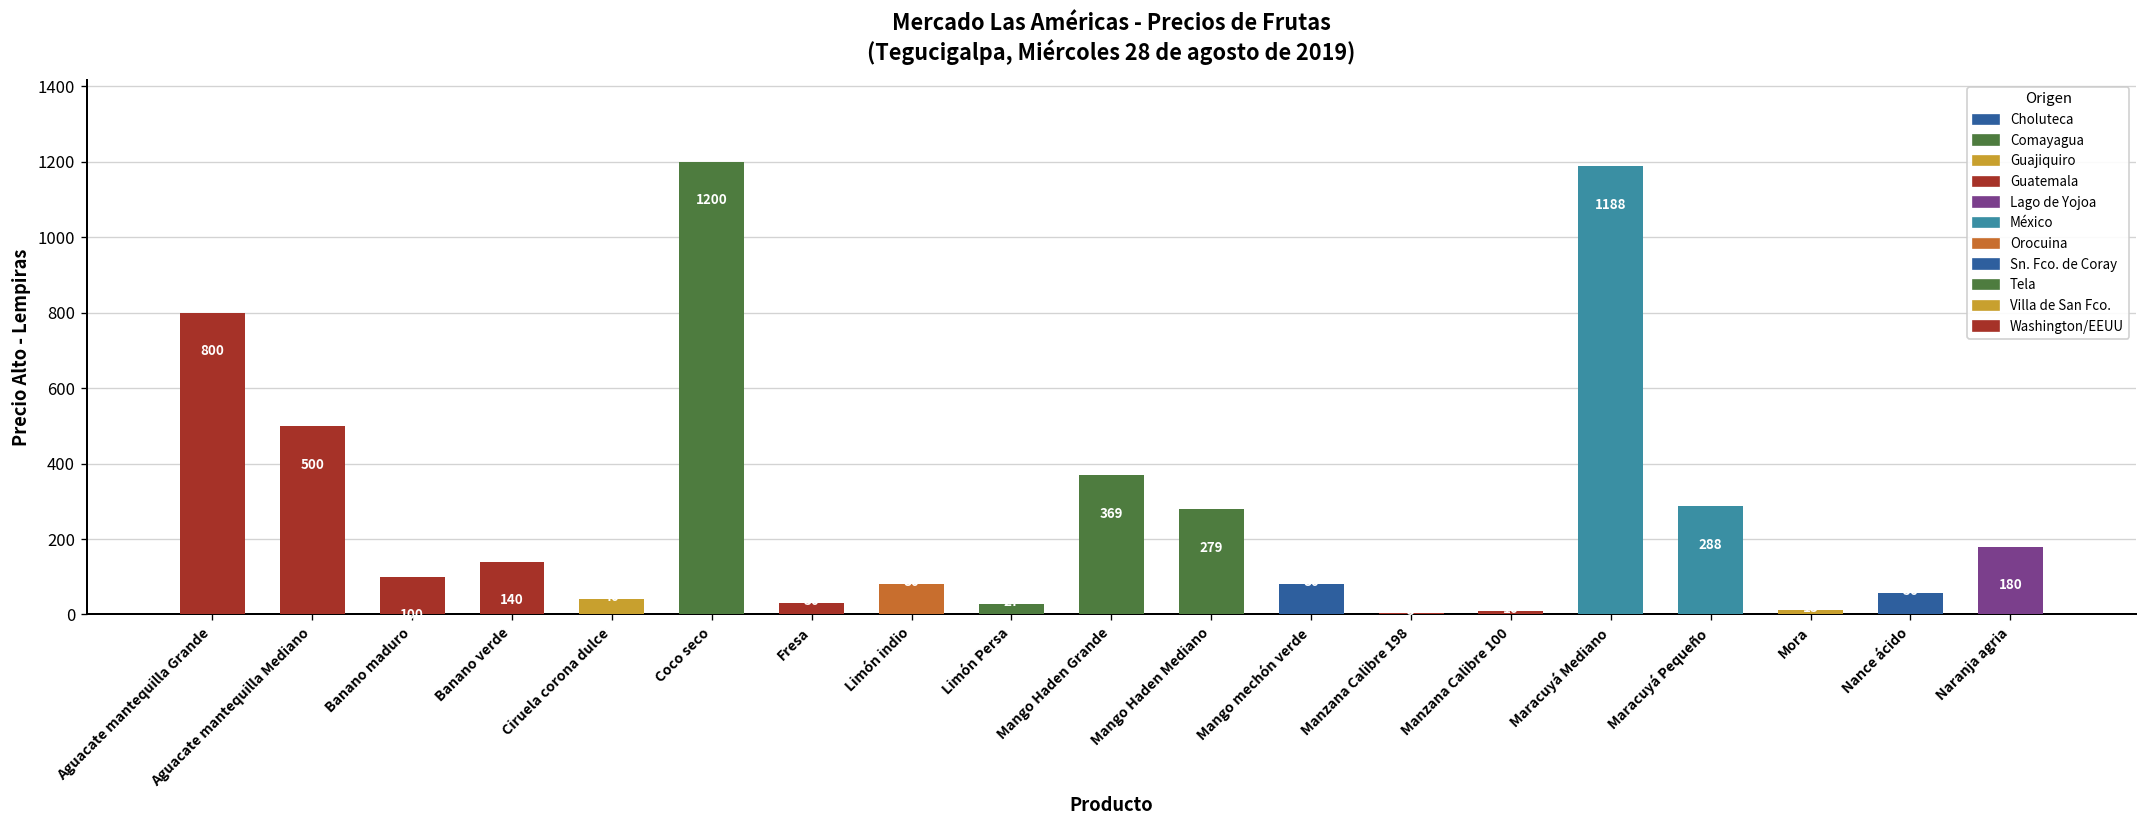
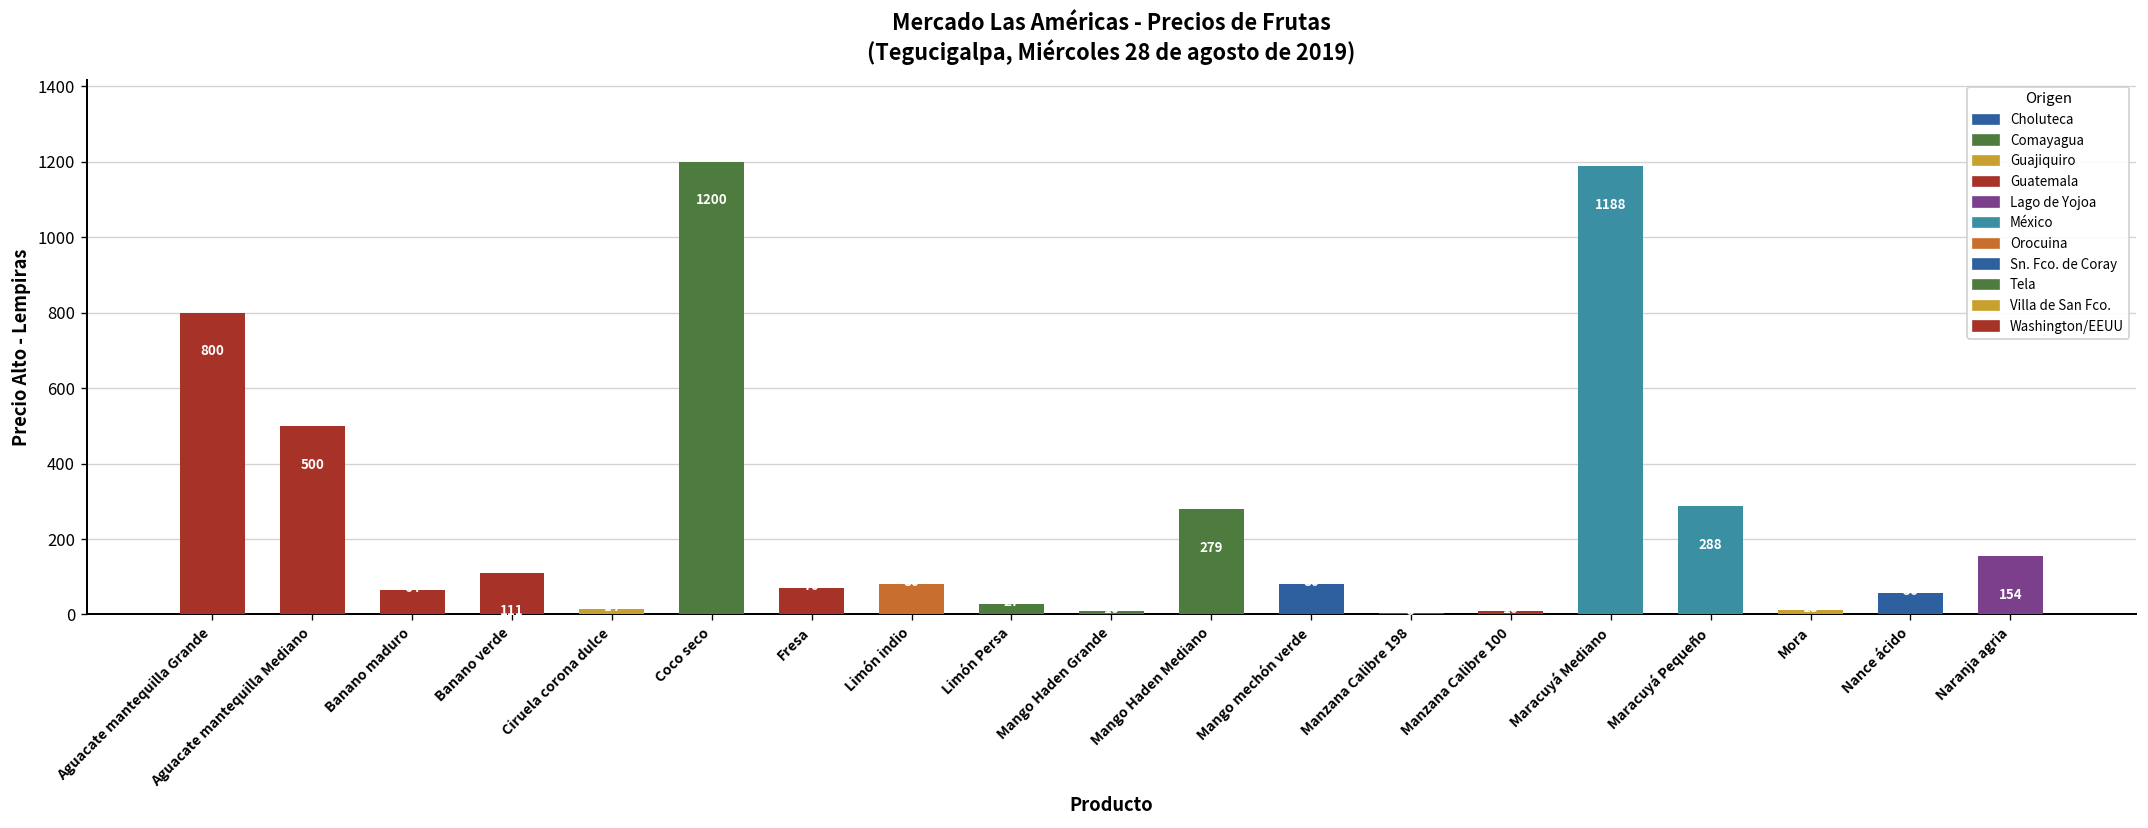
Banano maduro: 100 -> 60
Banano verde: 140 -> 111
Ciruela corona dulce: 40 -> 10
Fresa: 30 -> 70
Mango Haden Grande: 370 -> 10
Naranja agria: 180 -> 154
